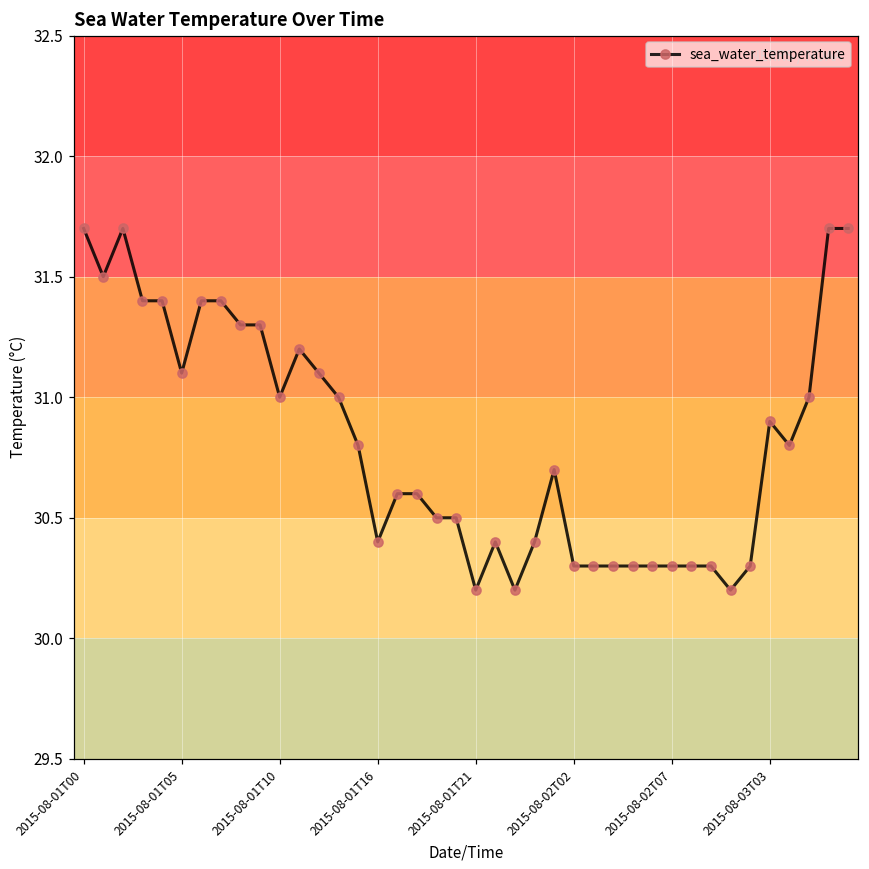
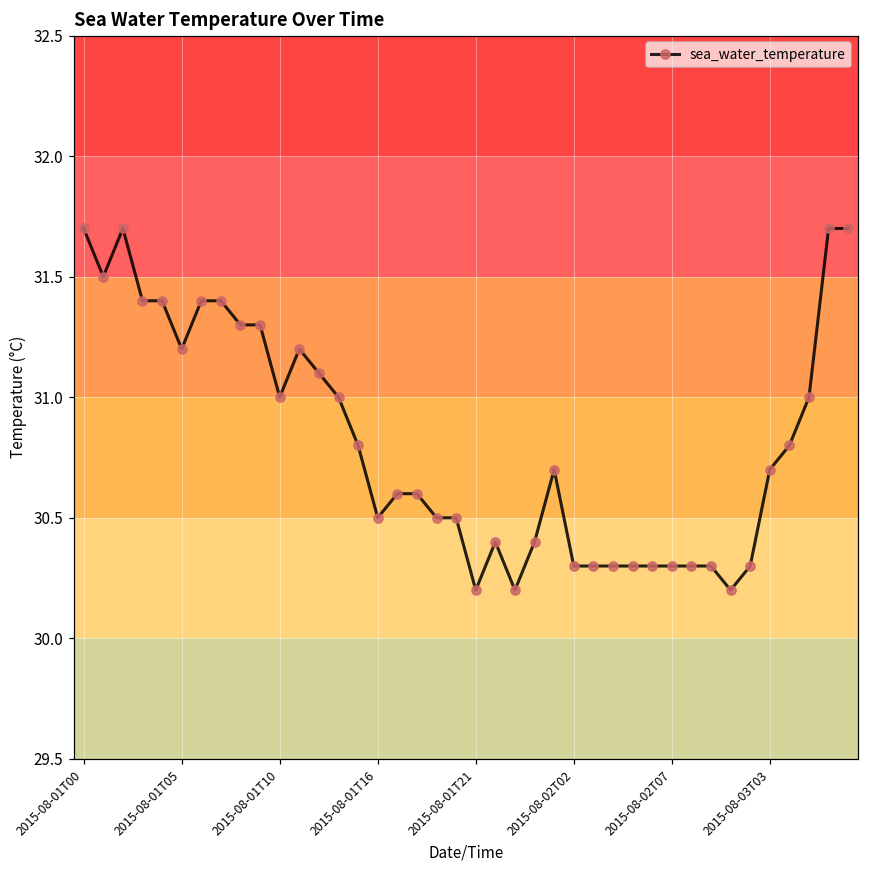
2015-08-01T05: 31.1 -> 31.2
2015-08-01T16: 30.4 -> 30.5
2015-08-03T03: 30.9 -> 30.7
